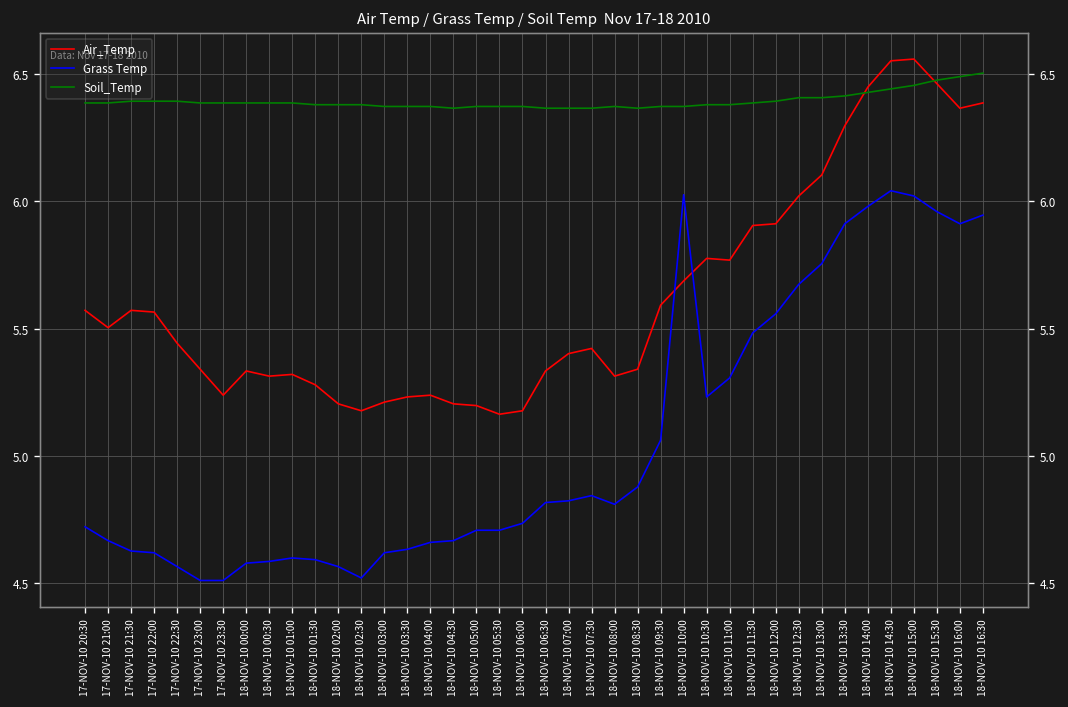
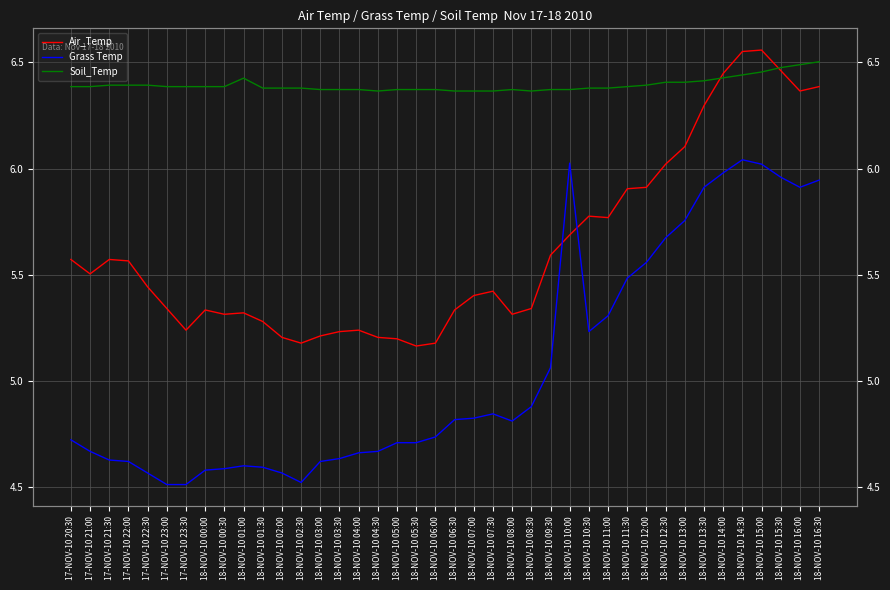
Soil_Temp, 18-NOV-10 01:00: 6.39 -> 6.43
